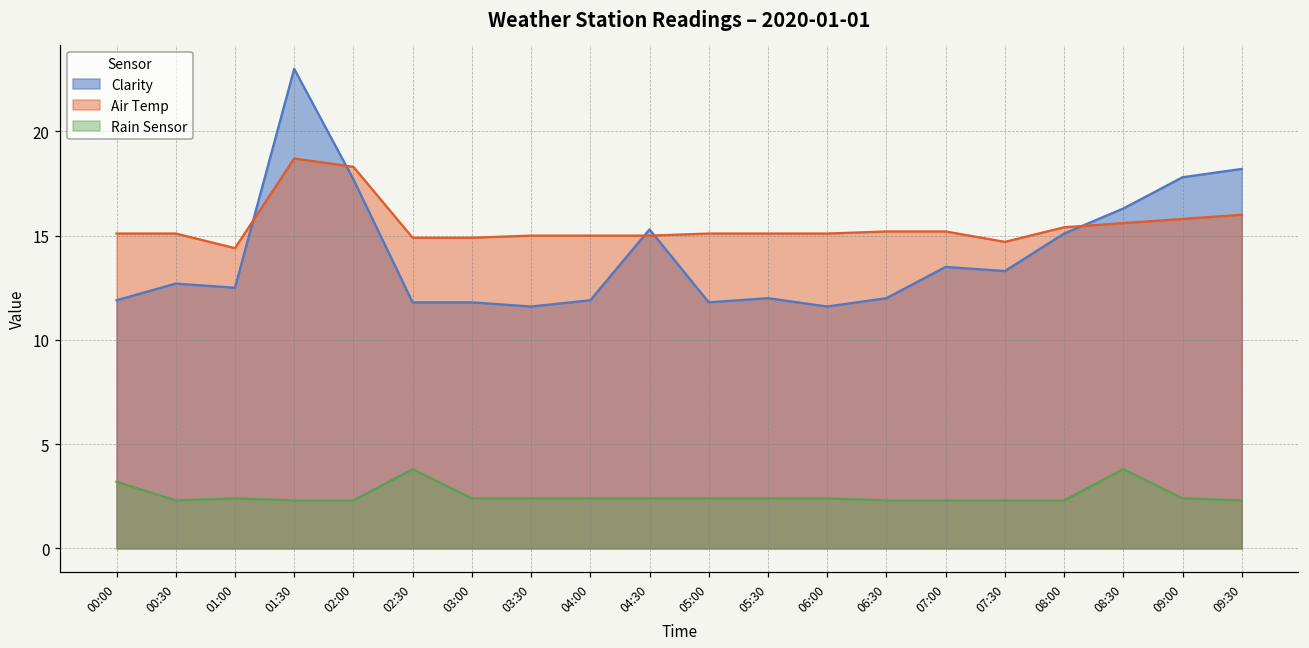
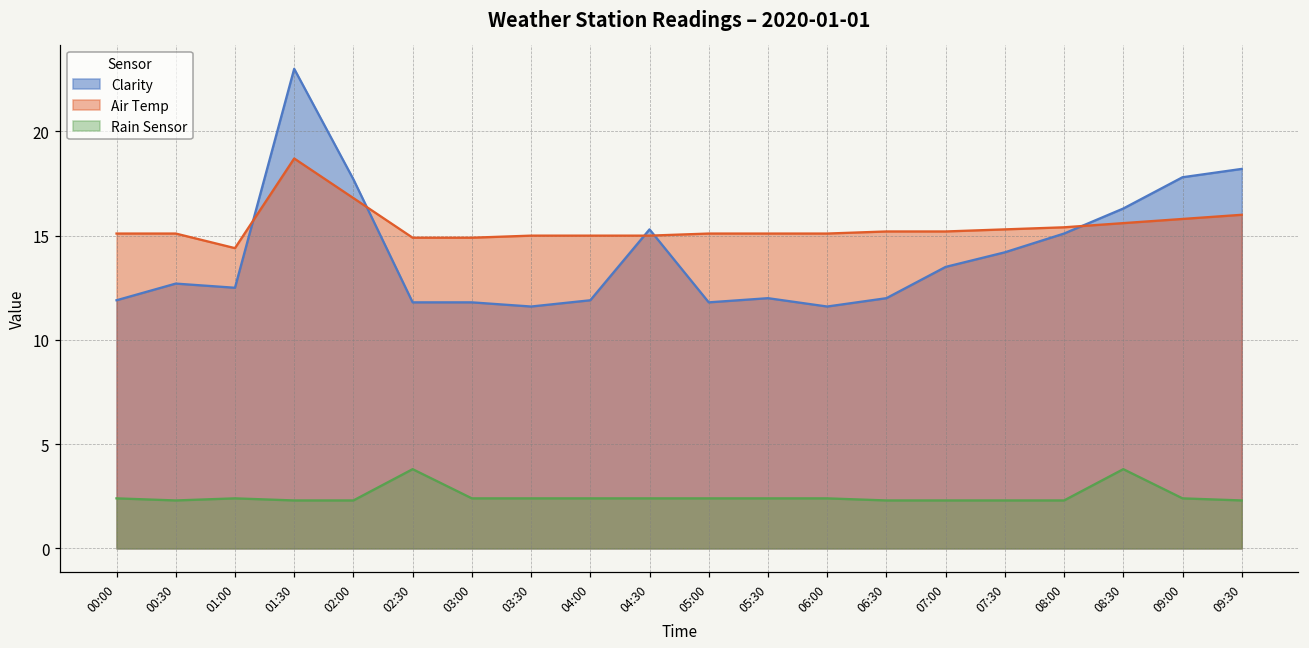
Rain Sensor, 00:00: 3.2 -> 2.4
Air Temp, 02:00: 18.3 -> 16.8
Clarity, 07:30: 13.3 -> 14.2
Air Temp, 07:30: 14.7 -> 15.3
